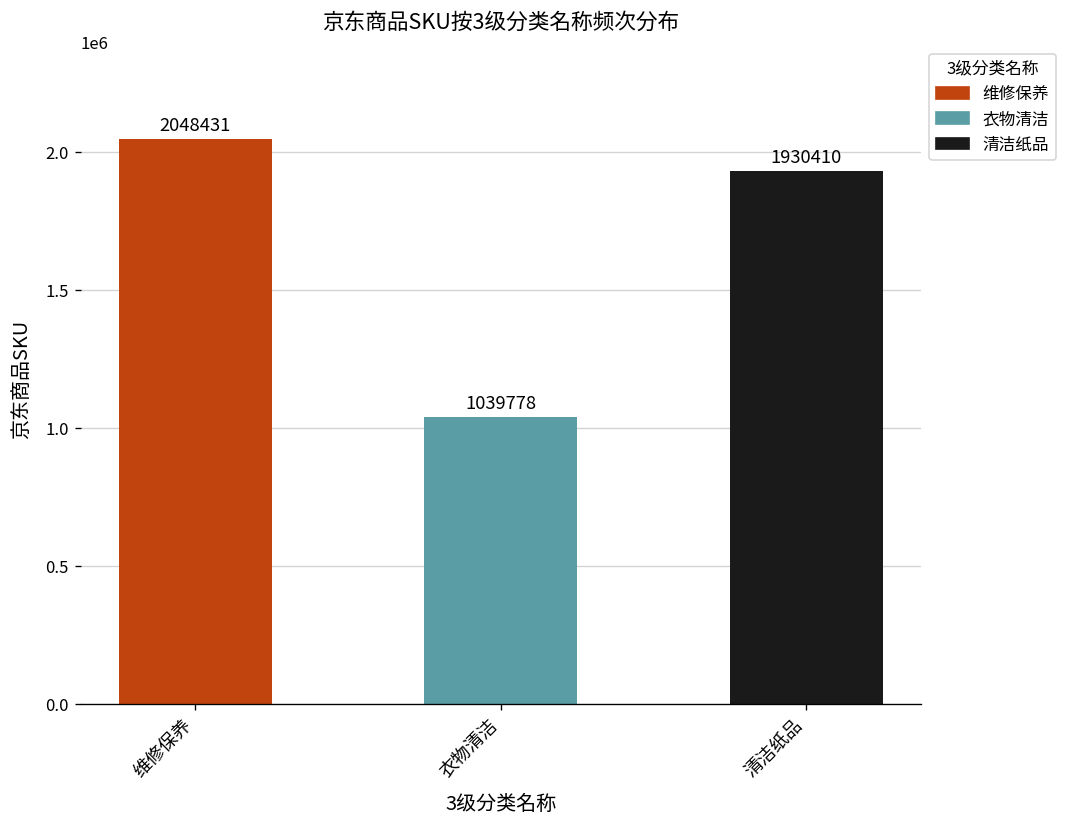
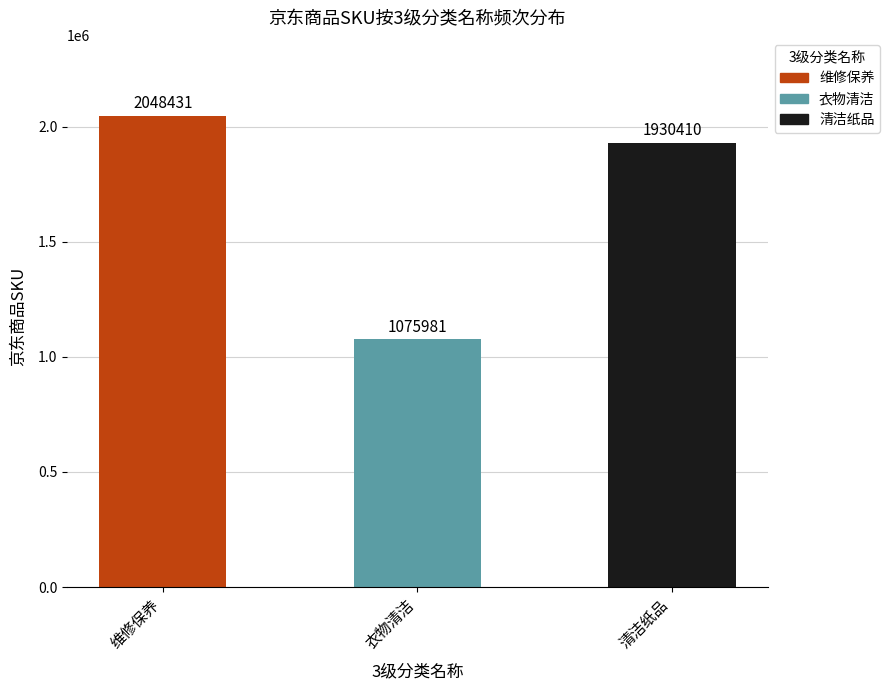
衣物清洁: 1039778 -> 1075981
